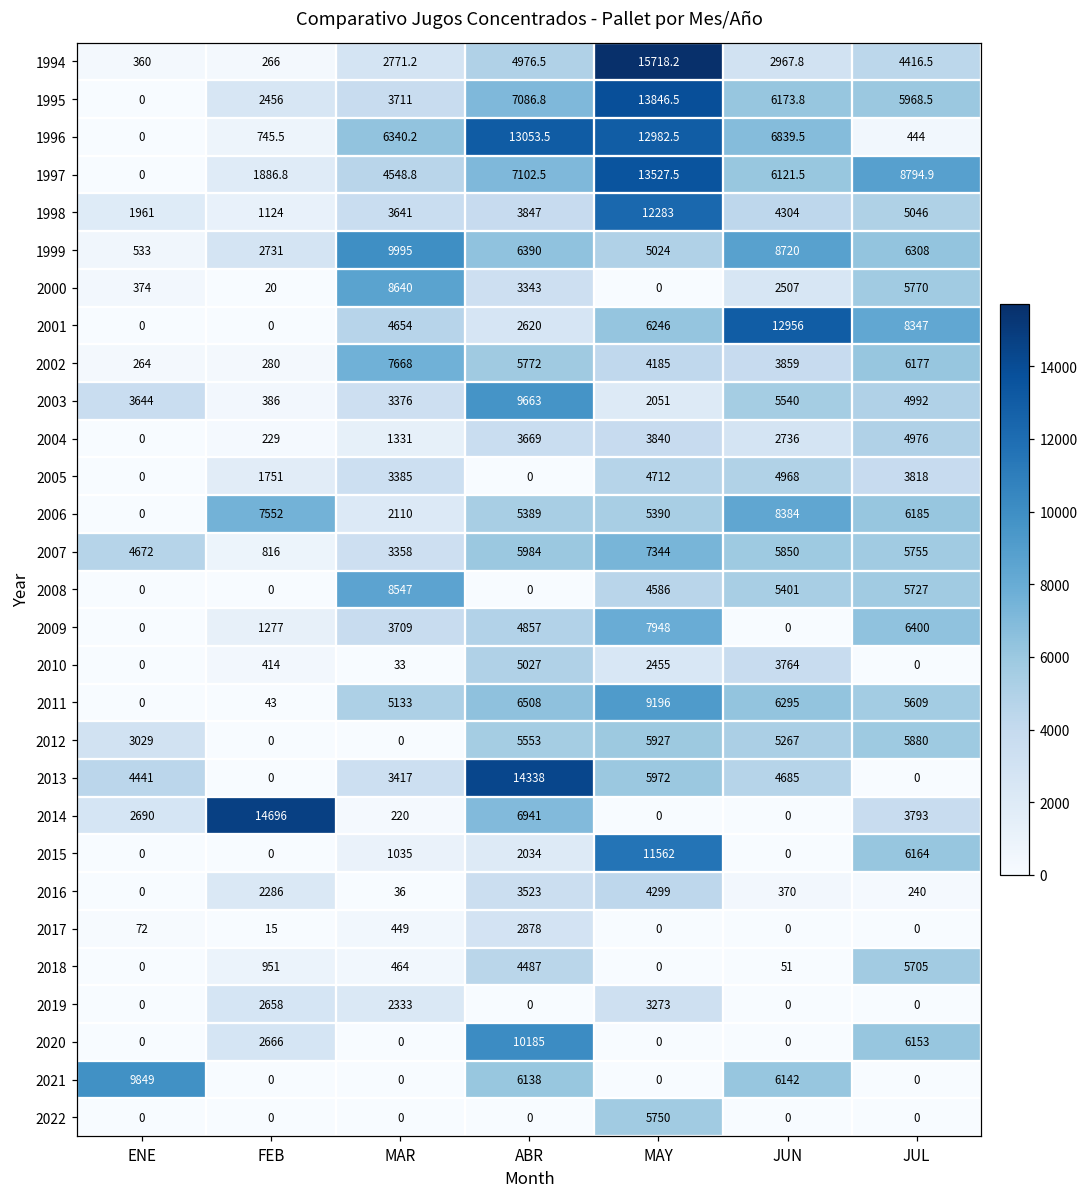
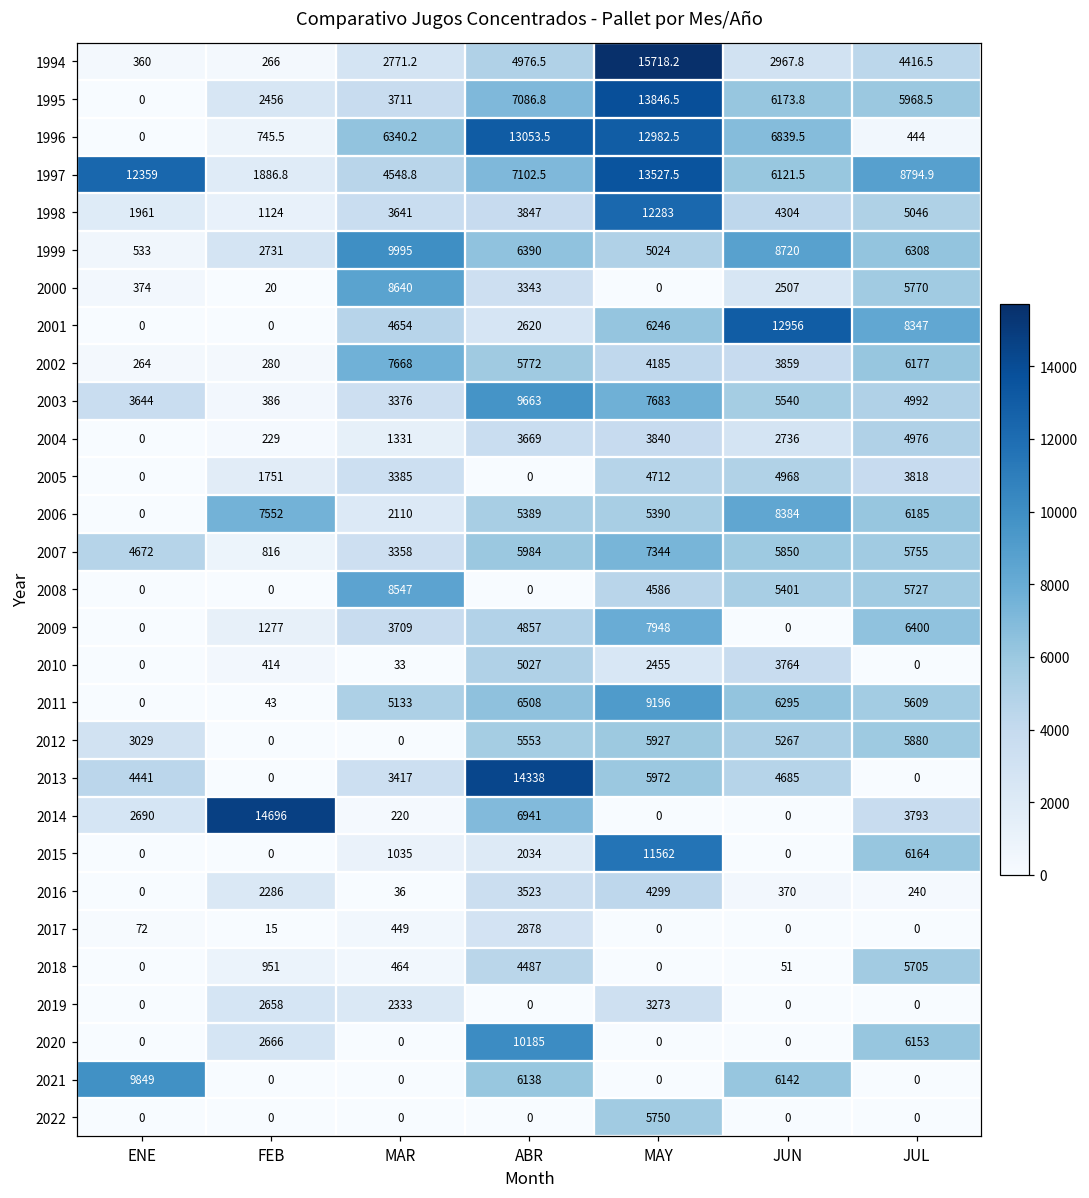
1997, ENE: 0 -> 12359
2003, MAY: 2051 -> 7683
